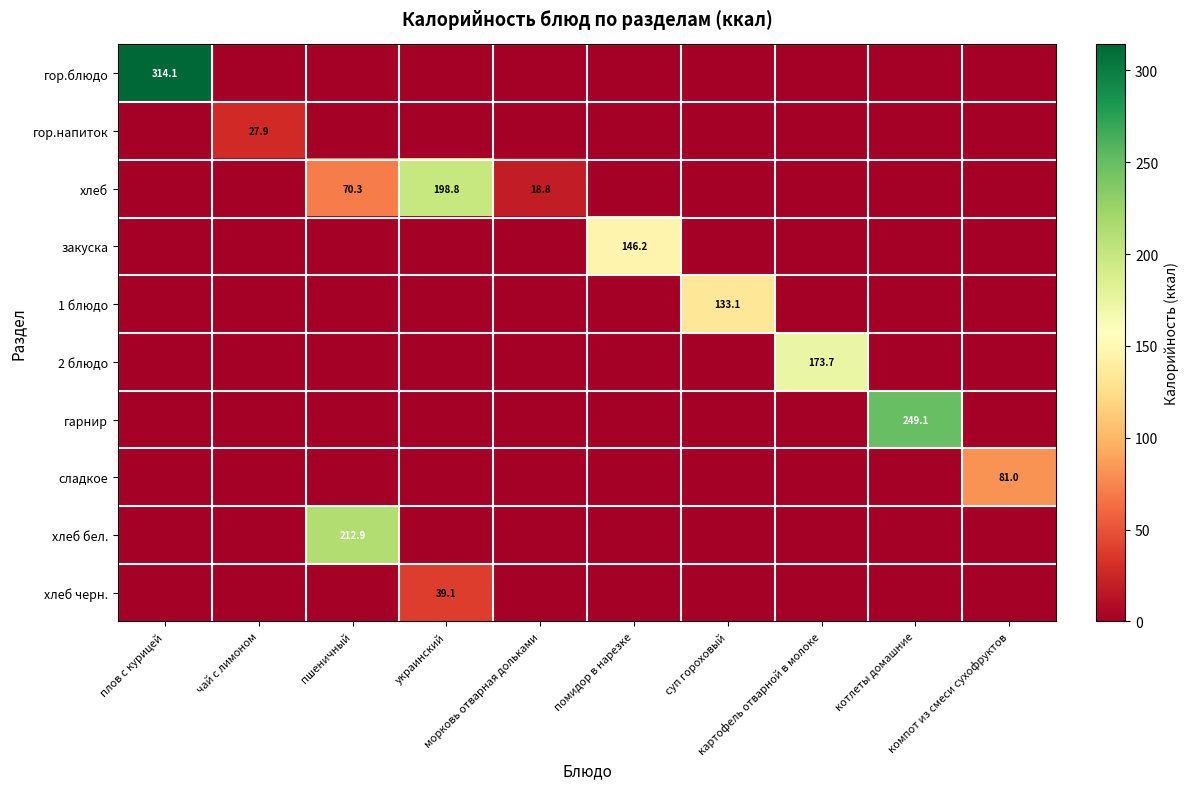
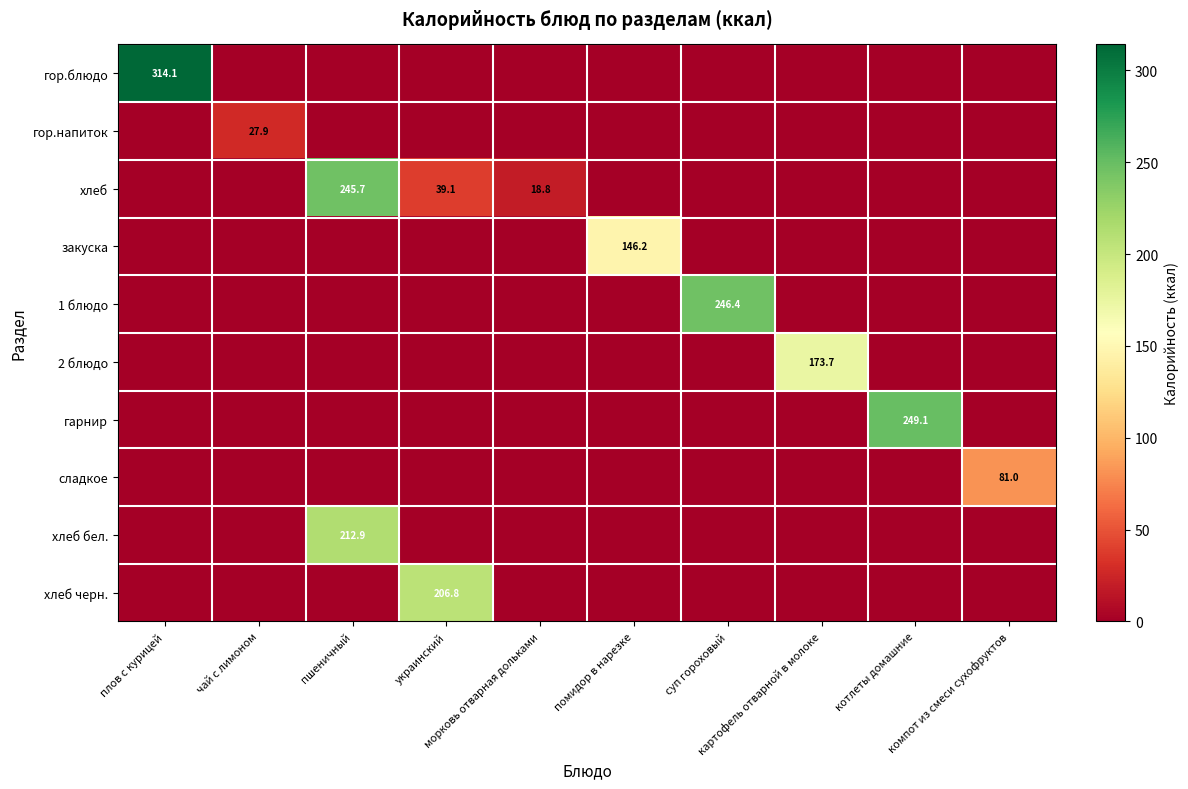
хлеб, пшеничный: 70.3 -> 245.7
хлеб, украинский: 198.8 -> 39.1
1 блюдо, суп гороховый: 133.1 -> 246.4
хлеб черн., украинский: 39.1 -> 206.8
